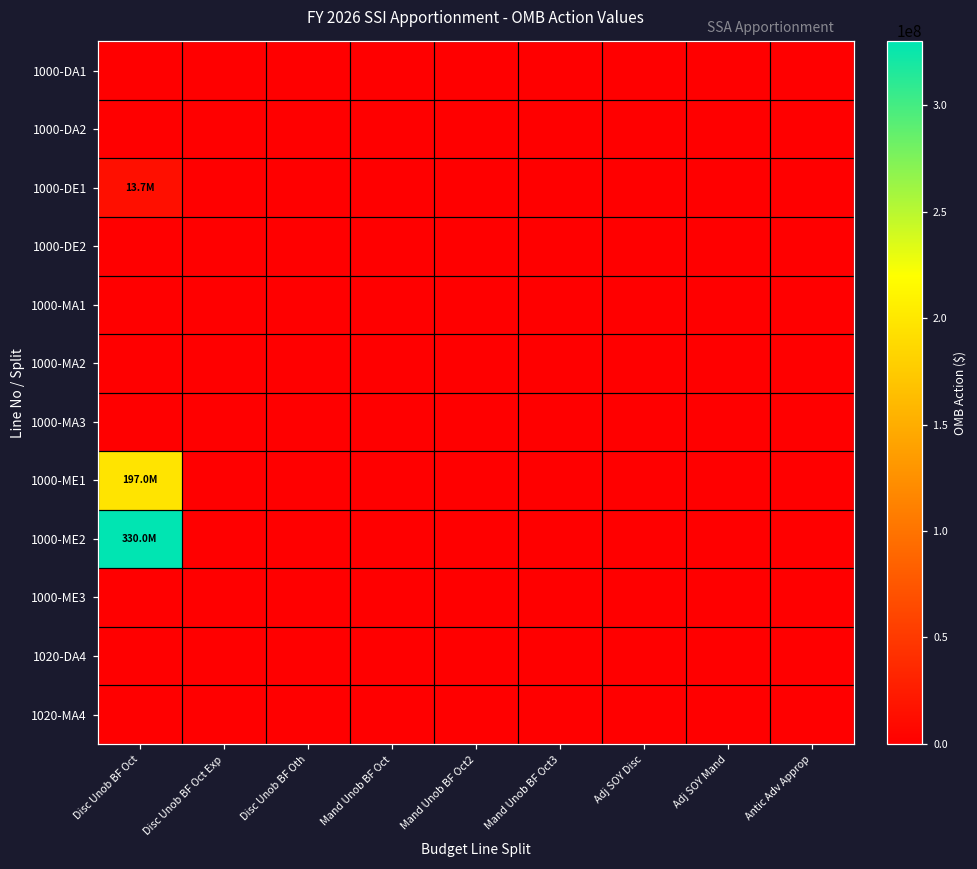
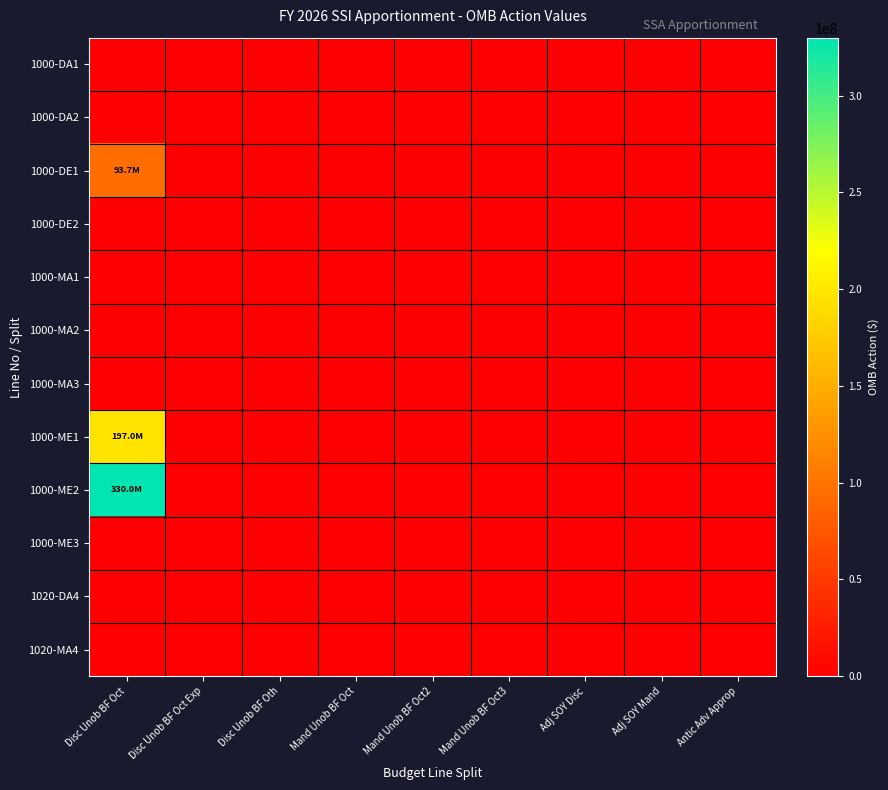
1000-DE1, Disc Unob BF Oct: 13.7M -> 93.7M
